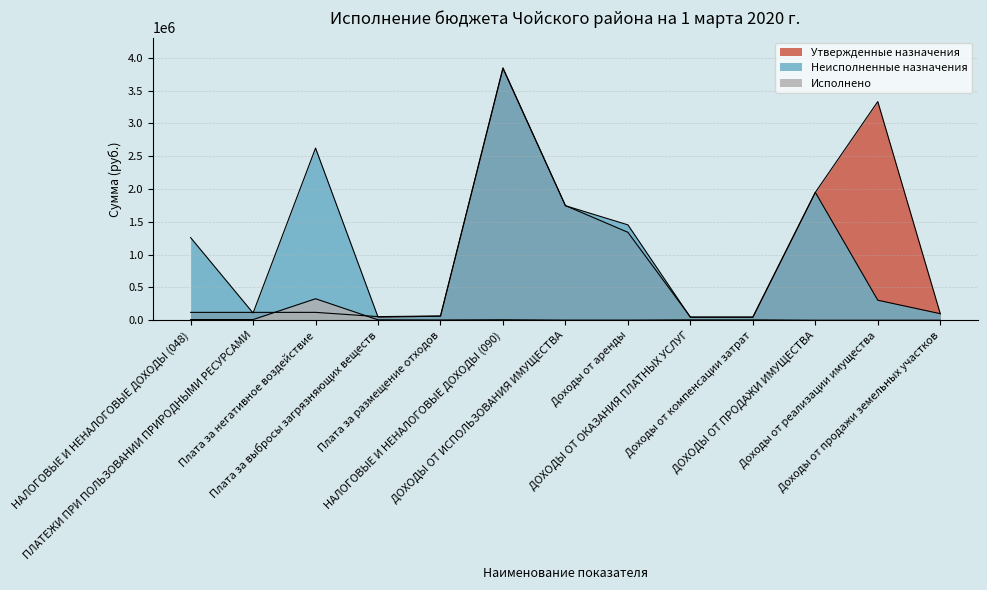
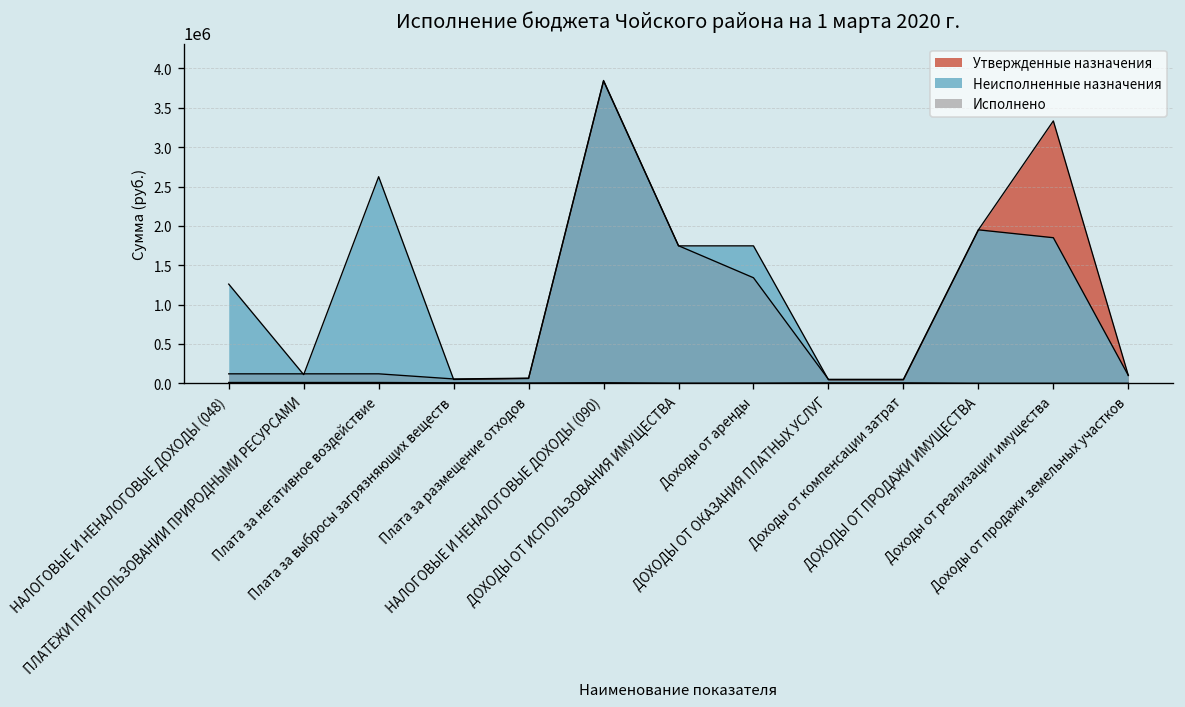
Исполнено, Плата за негативное воздействие: 300000 -> 0
Неисполненные назначения, Доходы от аренды: 1500000 -> 1700000
Неисполненные назначения, Доходы от реализации имущества: 300000 -> 1800000
